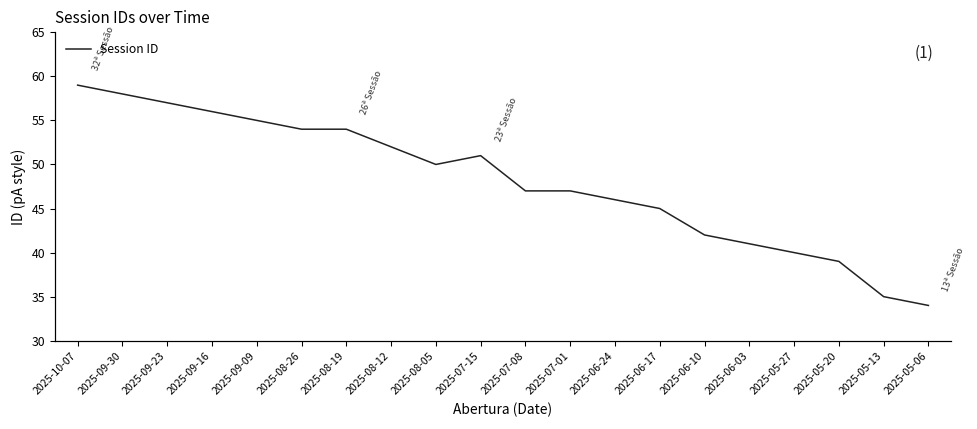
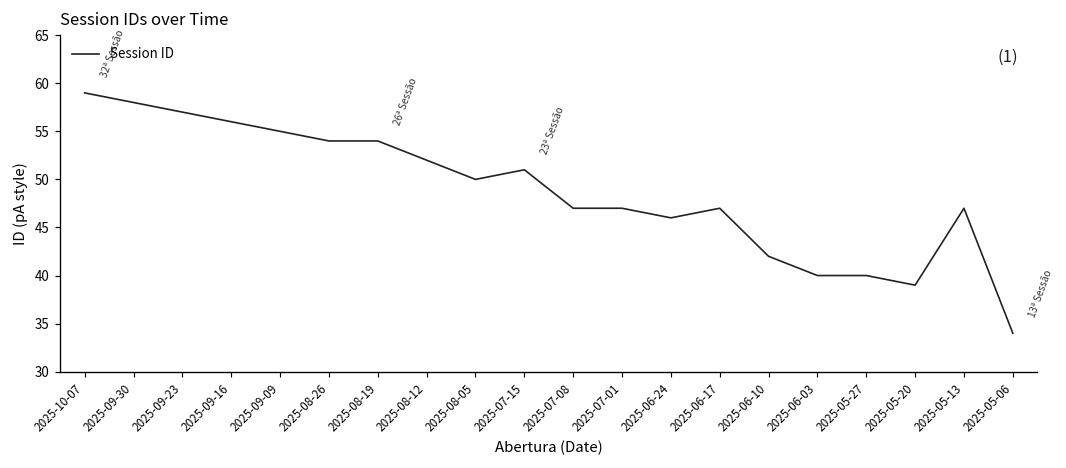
2025-06-17: 45 -> 47
2025-06-03: 41 -> 40
2025-05-13: 35 -> 47
